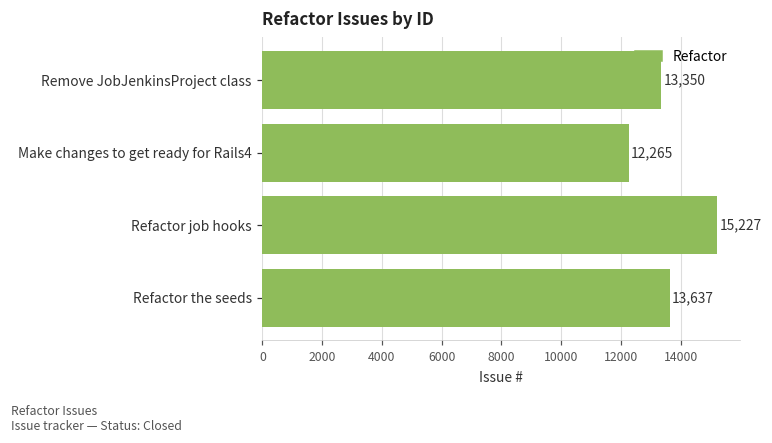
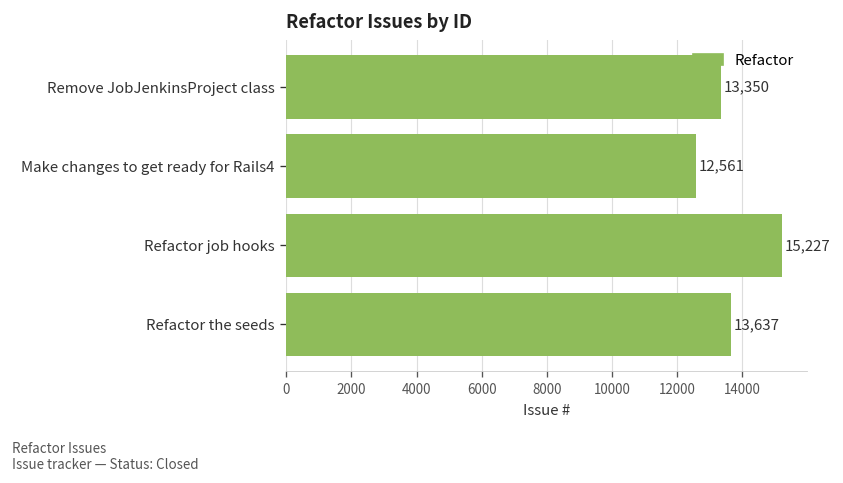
Make changes to get ready for Rails4: 12,265 -> 12,561
